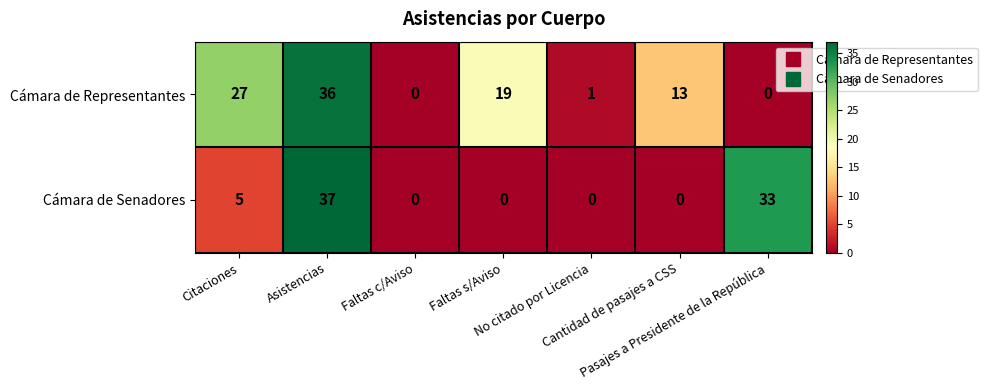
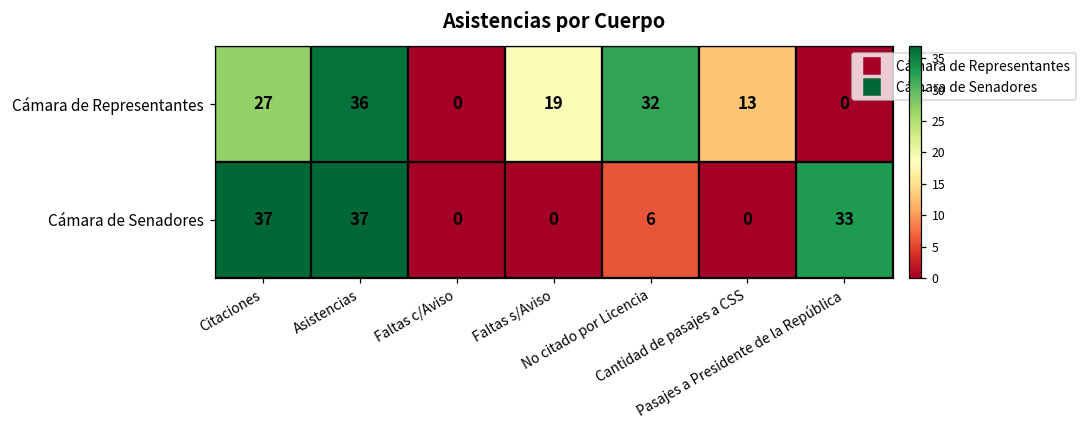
Cámara de Representantes, No citado por Licencia: 1 -> 32
Cámara de Senadores, Citaciones: 5 -> 37
Cámara de Senadores, No citado por Licencia: 0 -> 6
